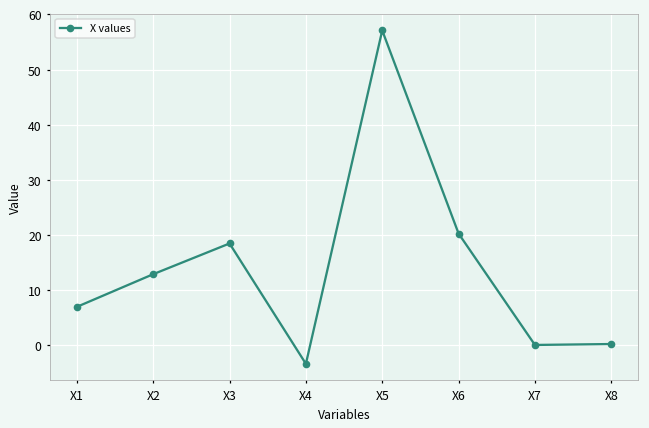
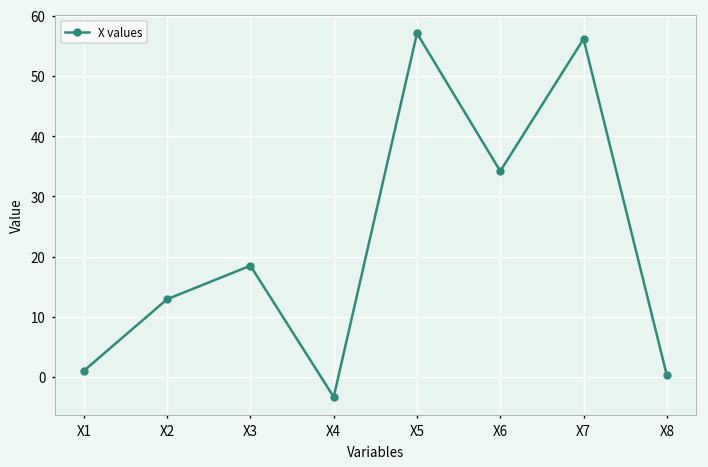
X1: 7 -> 1
X6: 20 -> 34
X7: 0 -> 56
